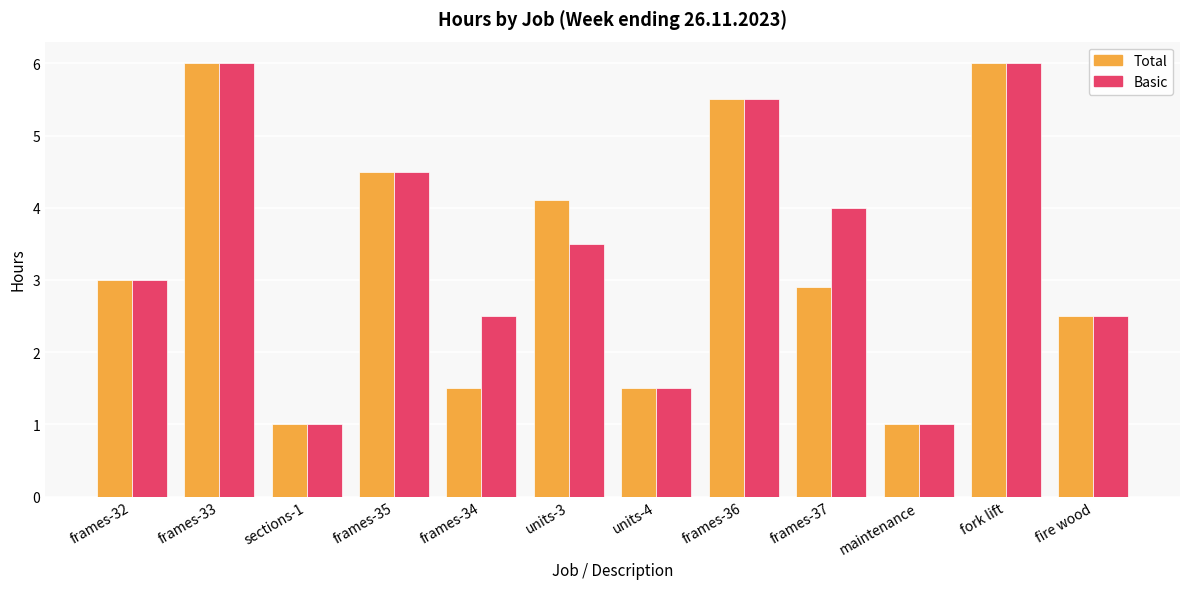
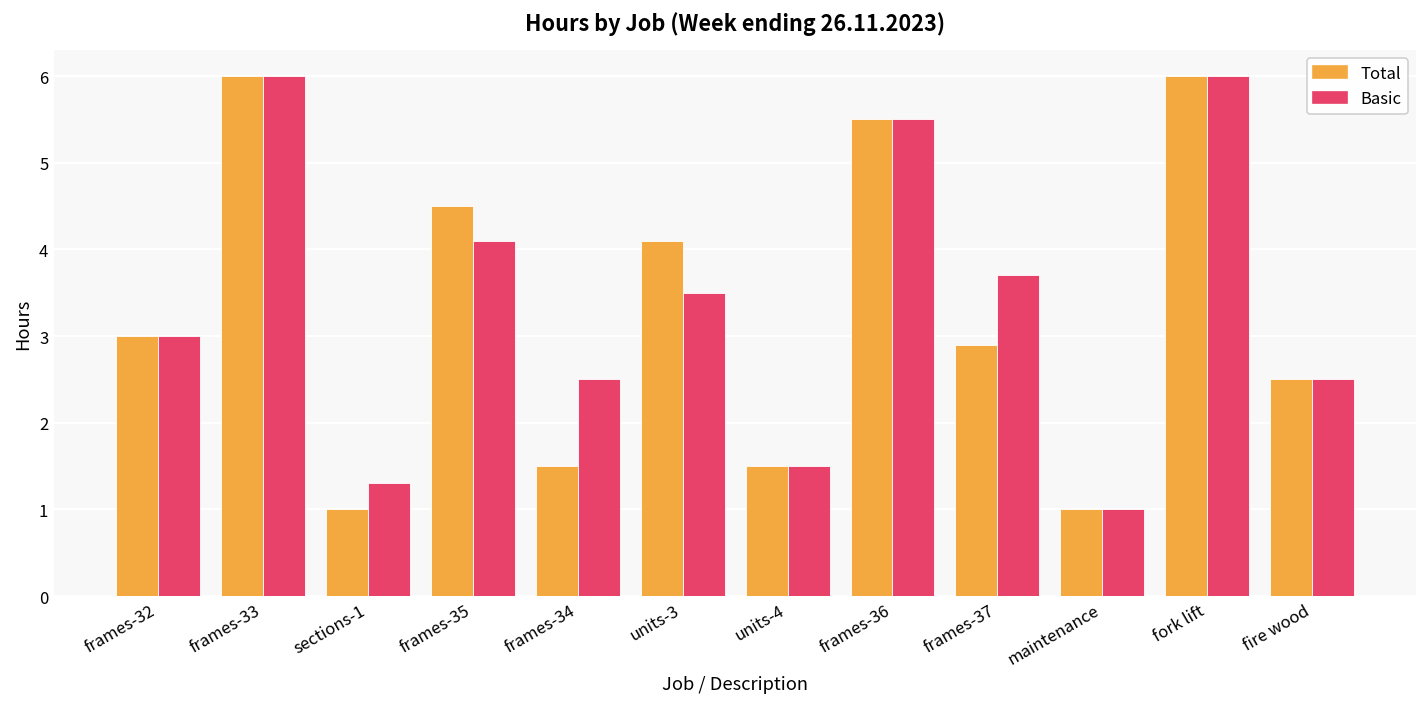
Basic, sections-1: 1.0 -> 1.3
Basic, frames-35: 4.5 -> 4.1
Basic, frames-37: 4.0 -> 3.7
